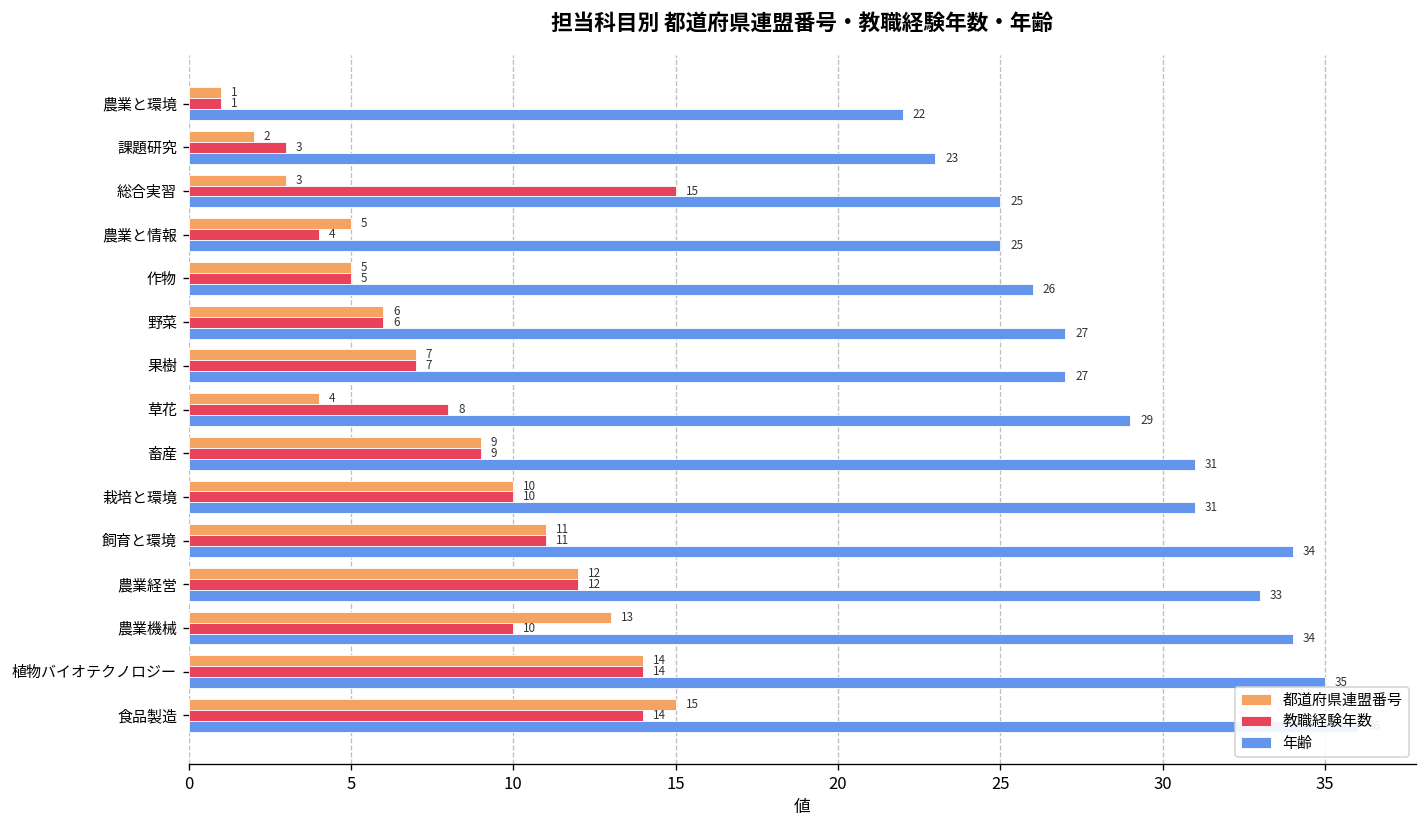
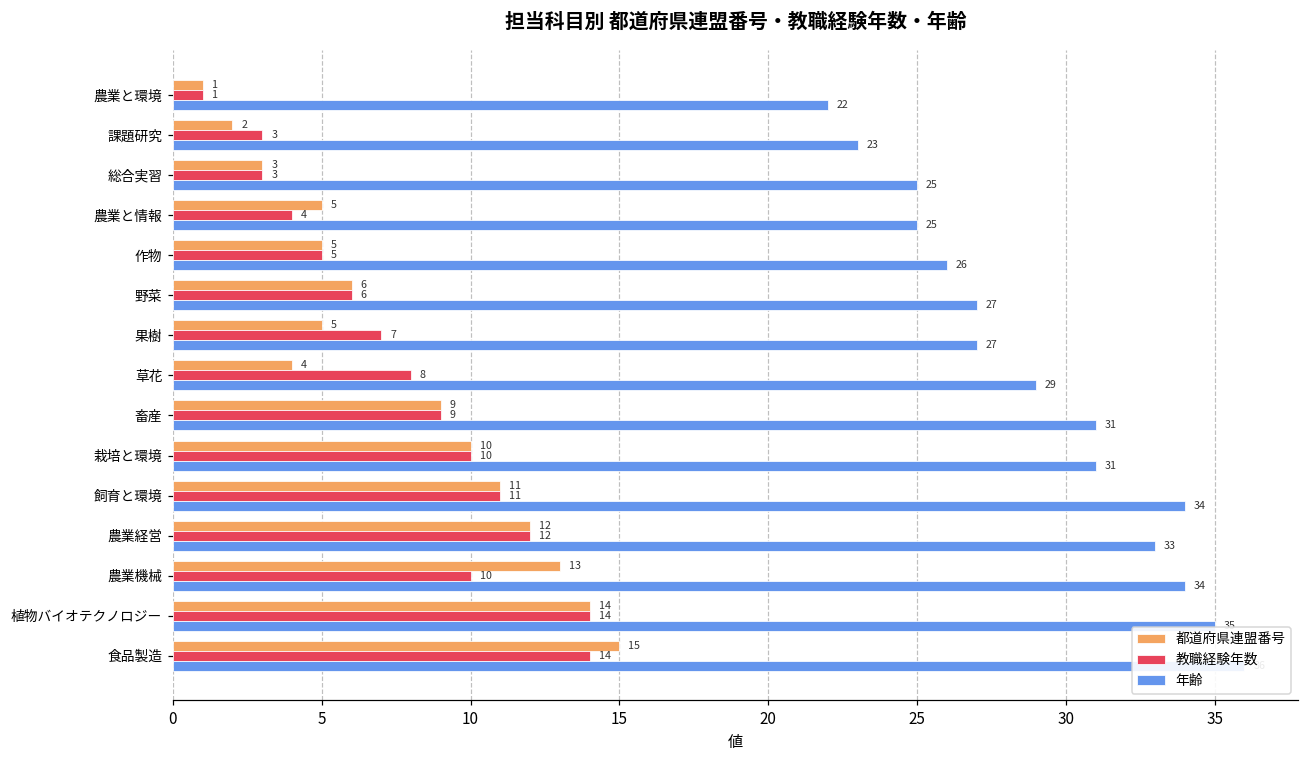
教職経験年数, 総合実習: 15 -> 3
都道府県連盟番号, 果樹: 7 -> 5
